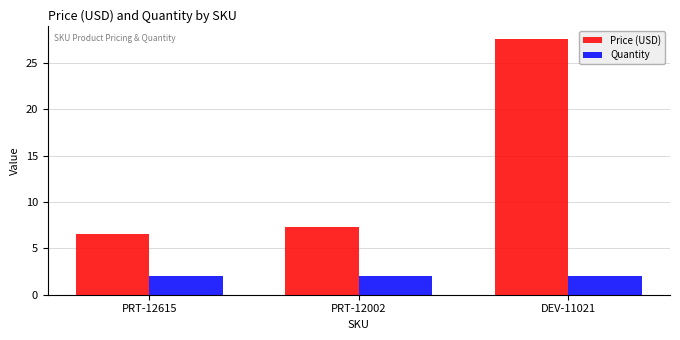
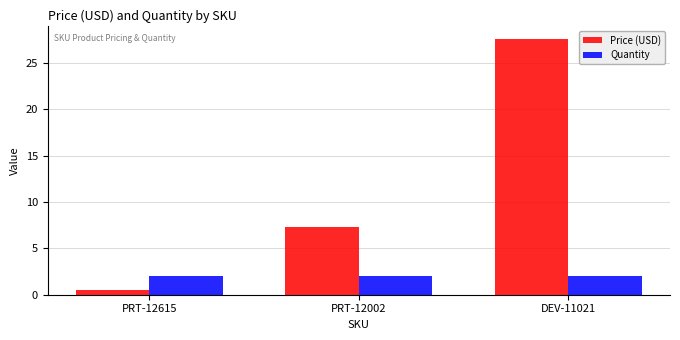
Price (USD), PRT-12615: 7 -> 1
